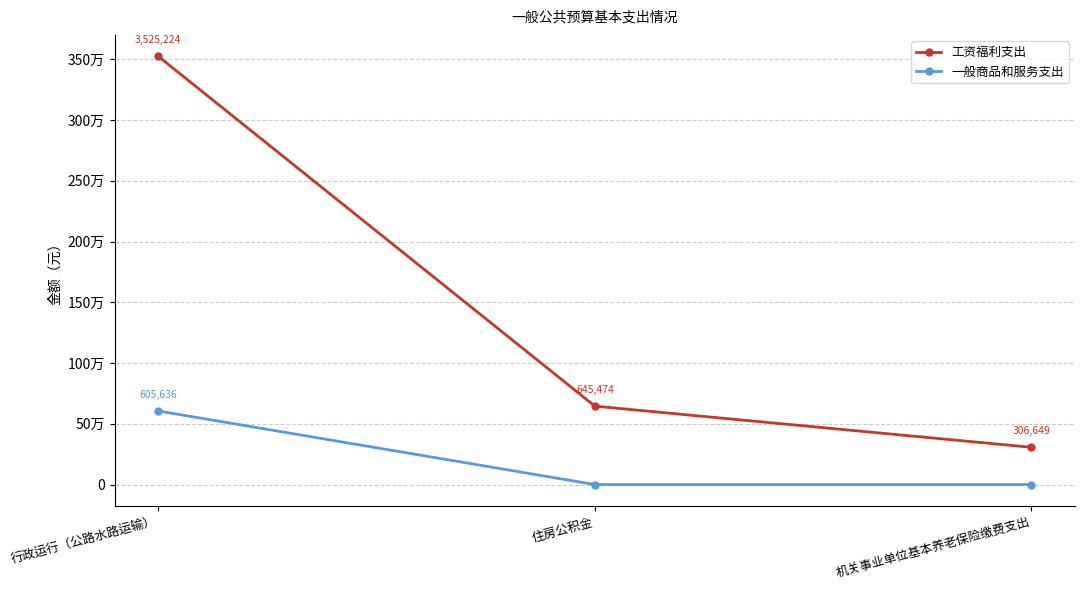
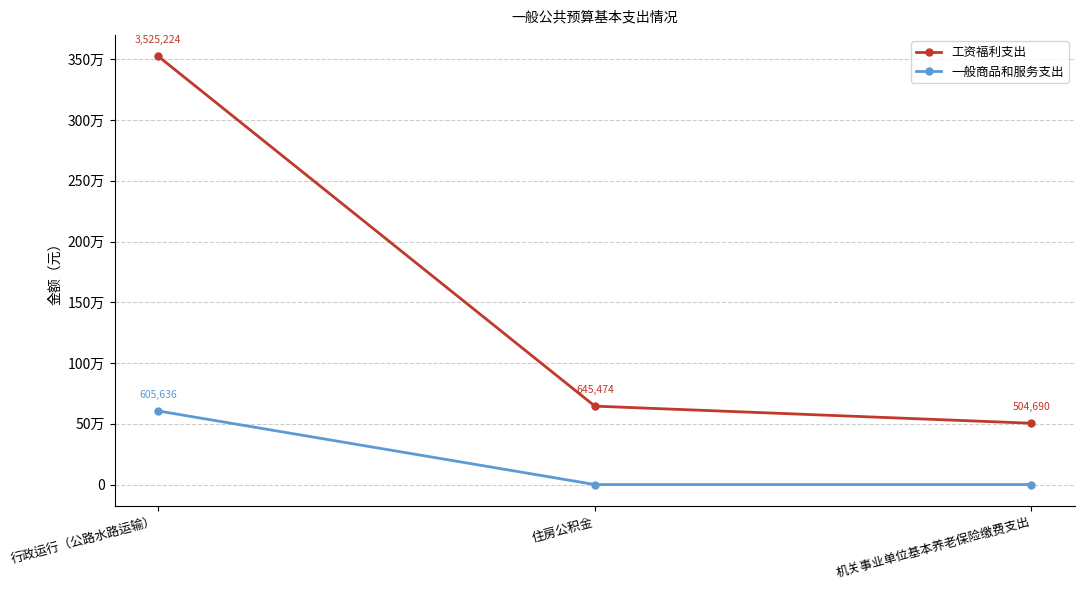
工资福利支出, 机关事业单位基本养老保险缴费支出: 306,649 -> 504,690
